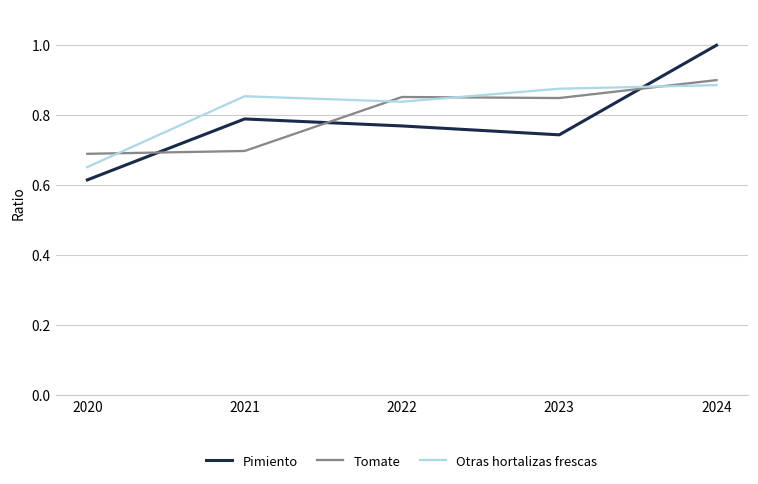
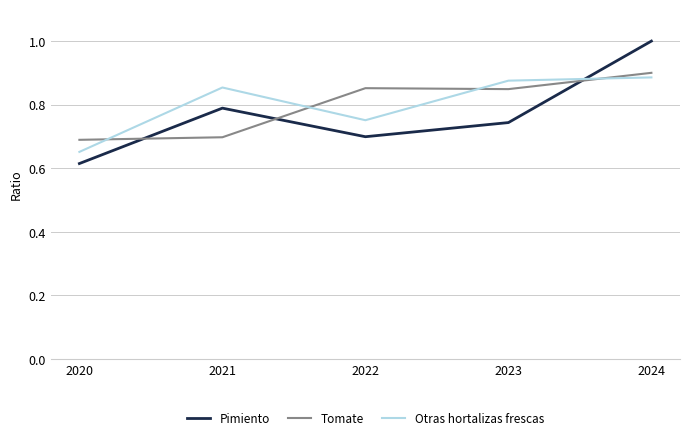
Pimiento, 2022: 0.77 -> 0.70
Otras hortalizas frescas, 2022: 0.84 -> 0.75
